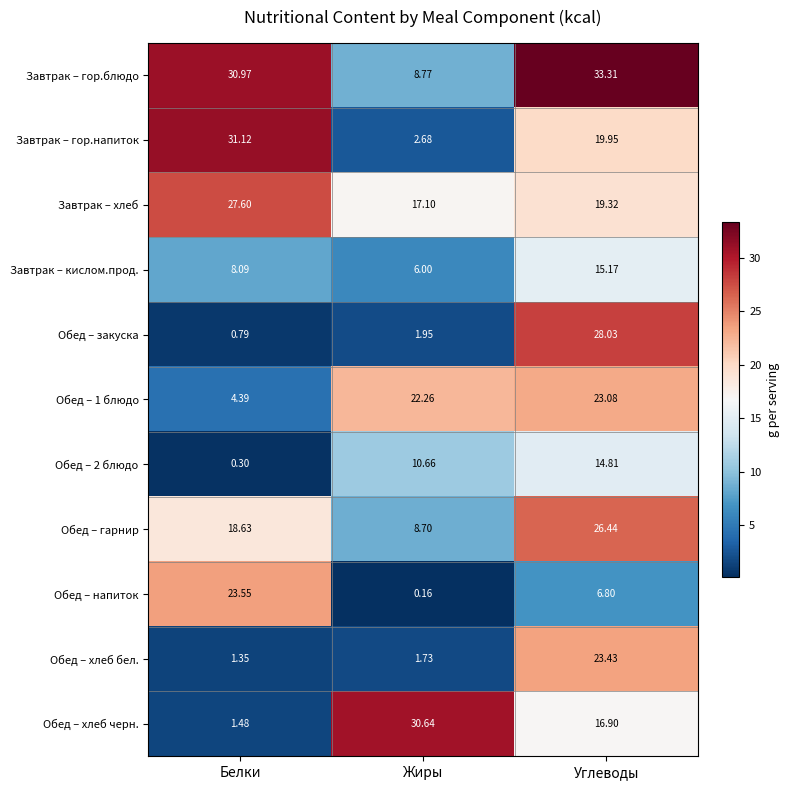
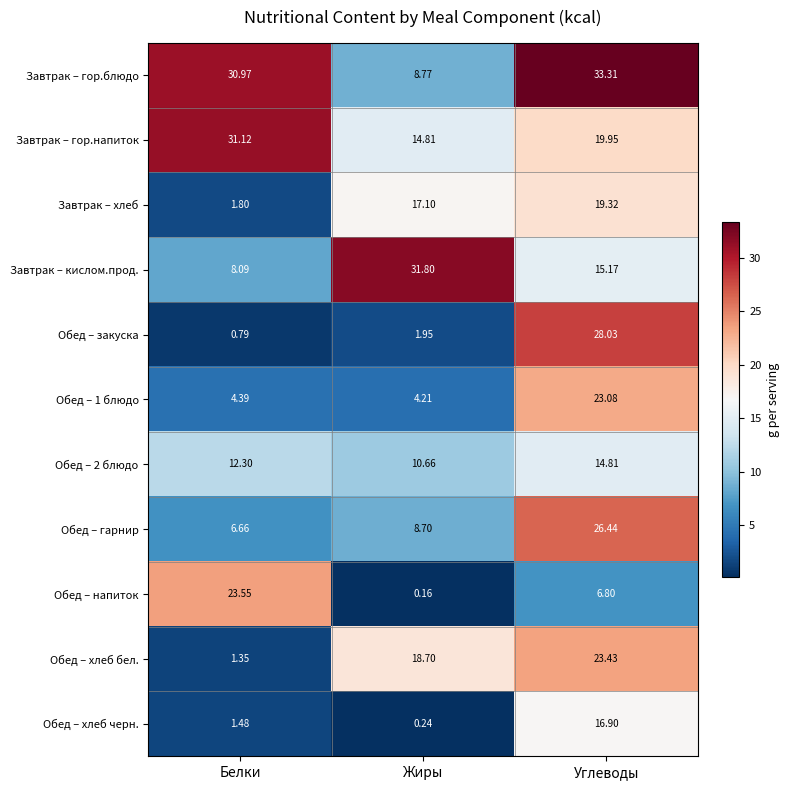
Завтрак – гор.напиток, Жиры: 2.68 -> 14.81
Завтрак – хлеб, Белки: 27.60 -> 1.80
Завтрак – кислом.прод., Жиры: 6.00 -> 31.80
Обед – 1 блюдо, Жиры: 22.26 -> 4.21
Обед – 2 блюдо, Белки: 0.30 -> 12.30
Обед – гарнир, Белки: 18.63 -> 6.66
Обед – хлеб бел., Жиры: 1.73 -> 18.70
Обед – хлеб черн., Жиры: 30.64 -> 0.24
